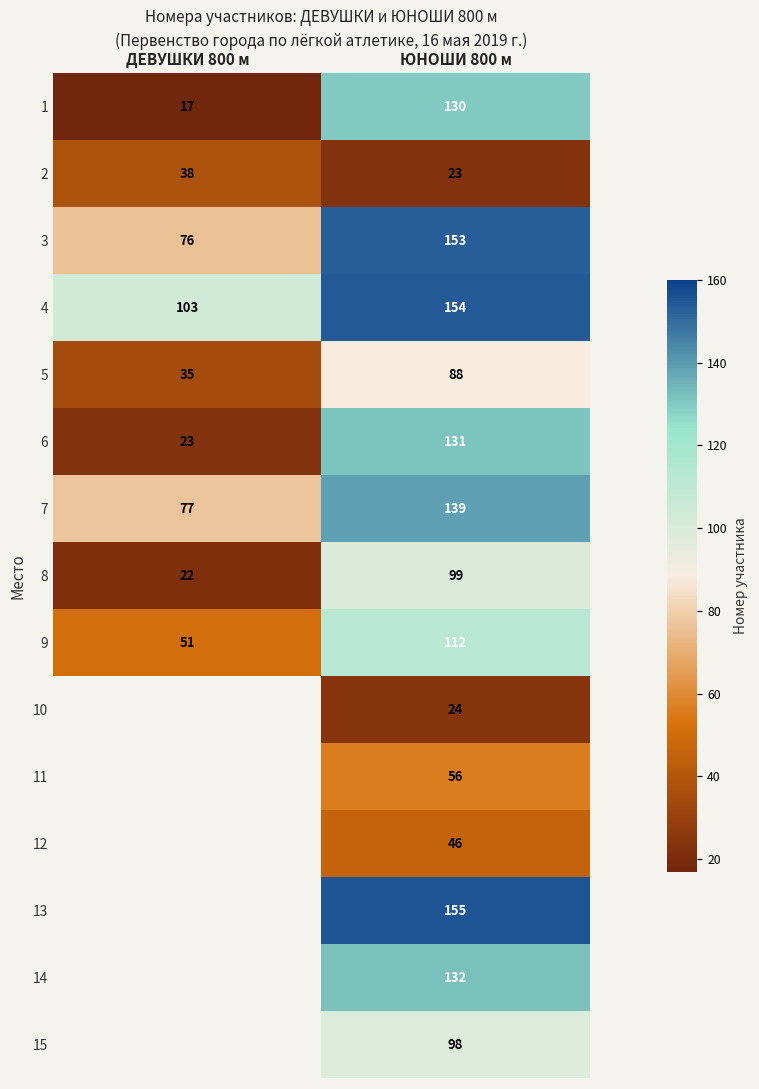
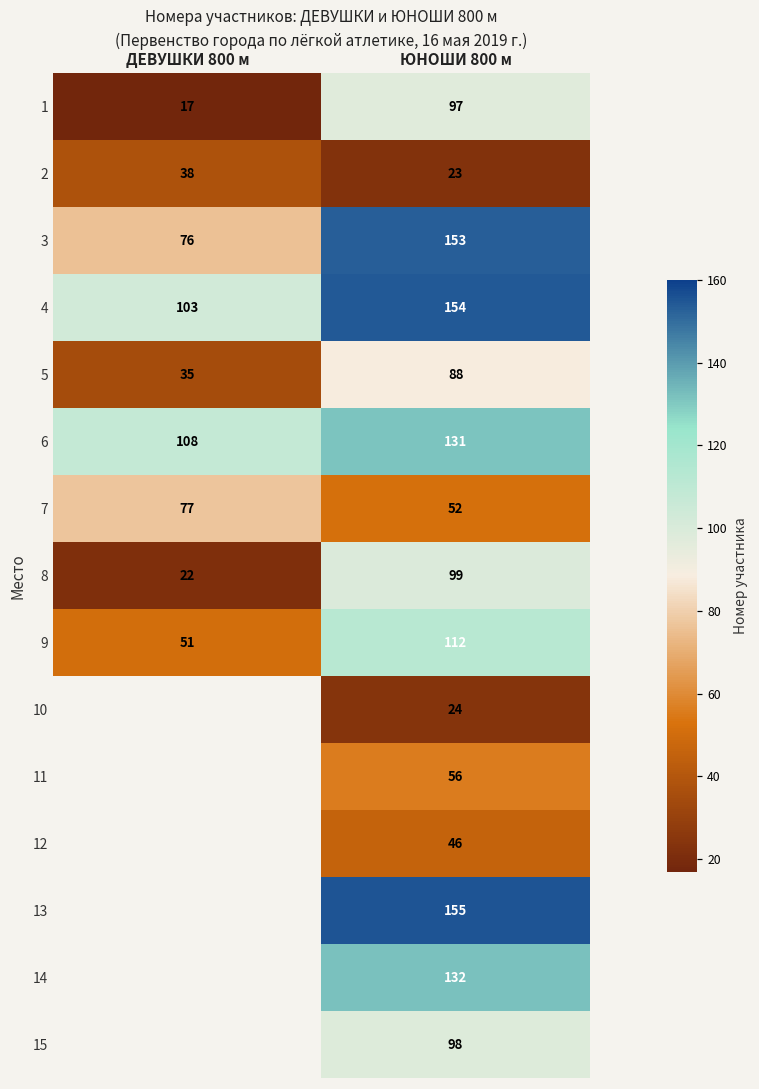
1, ЮНОШИ 800 м: 130 -> 97
6, ДЕВУШКИ 800 м: 23 -> 108
7, ЮНОШИ 800 м: 139 -> 52
